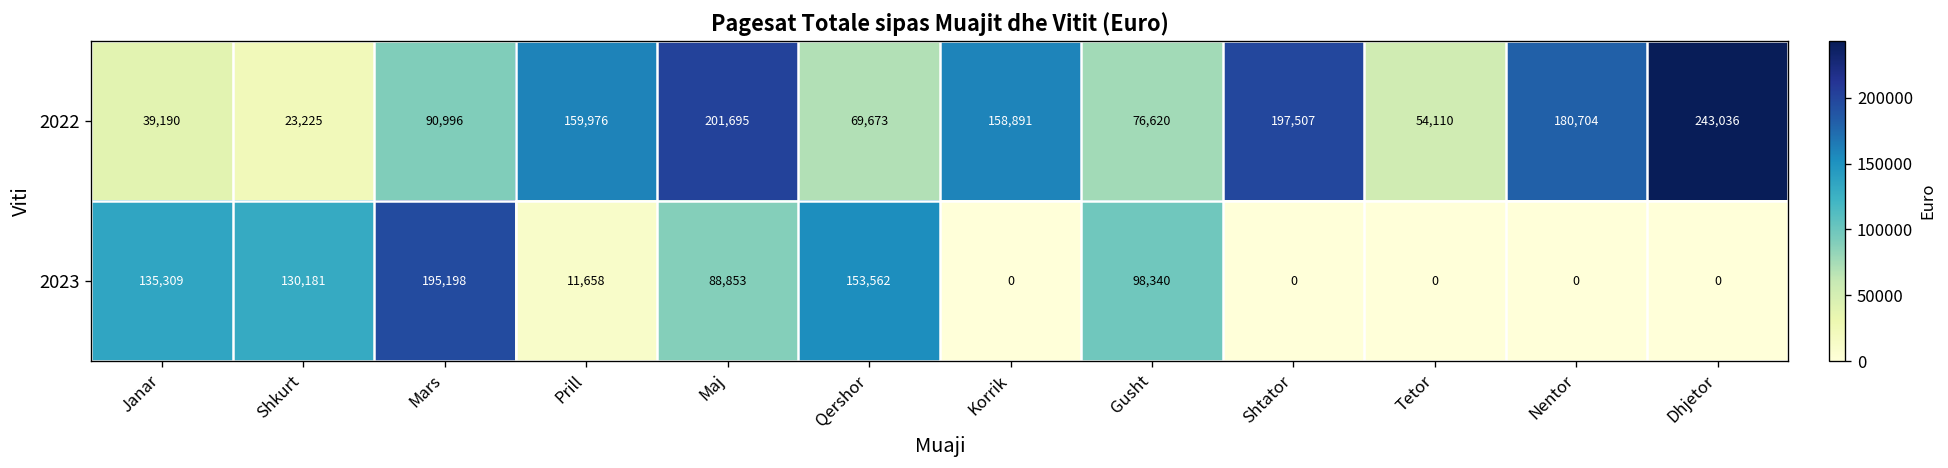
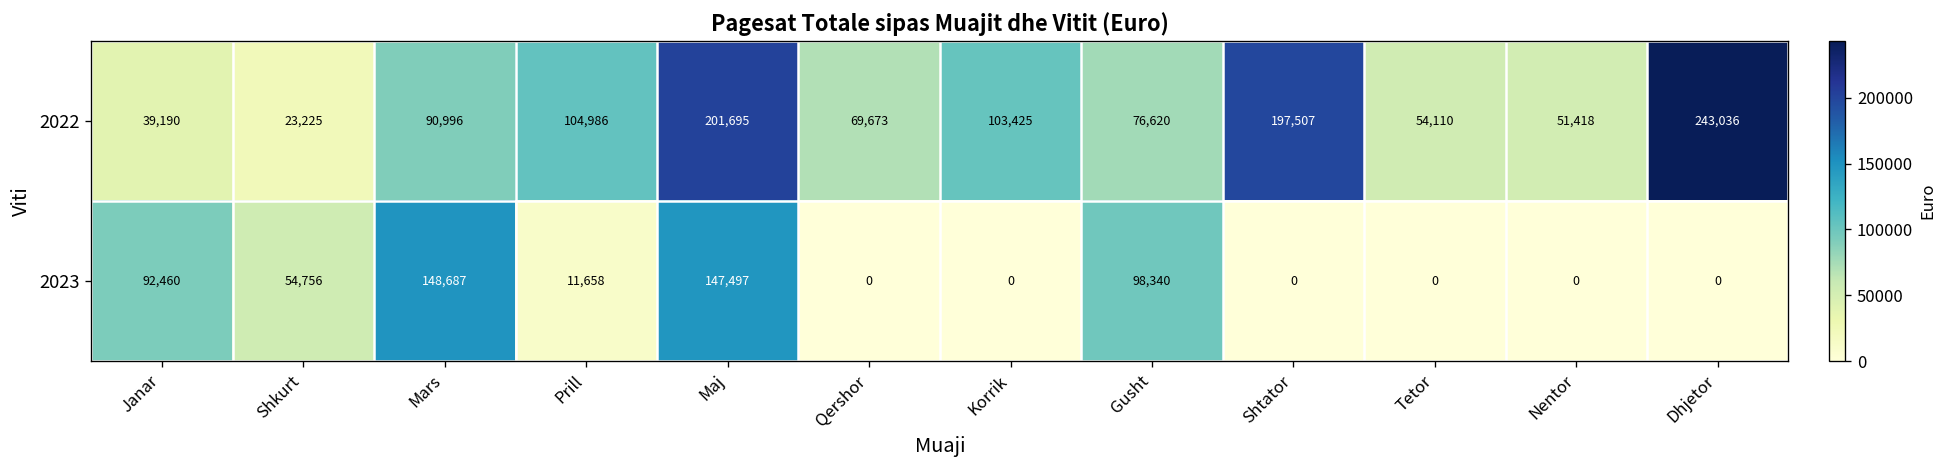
2022, Prill: 159,976 -> 104,986
2022, Korrik: 158,891 -> 103,425
2022, Nentor: 180,704 -> 51,418
2023, Janar: 135,309 -> 92,460
2023, Shkurt: 130,181 -> 54,756
2023, Mars: 195,198 -> 148,687
2023, Maj: 88,853 -> 147,497
2023, Qershor: 153,562 -> 0
